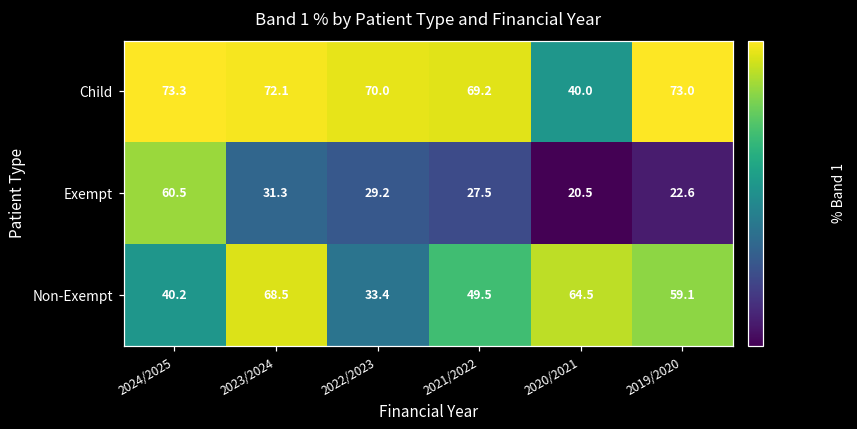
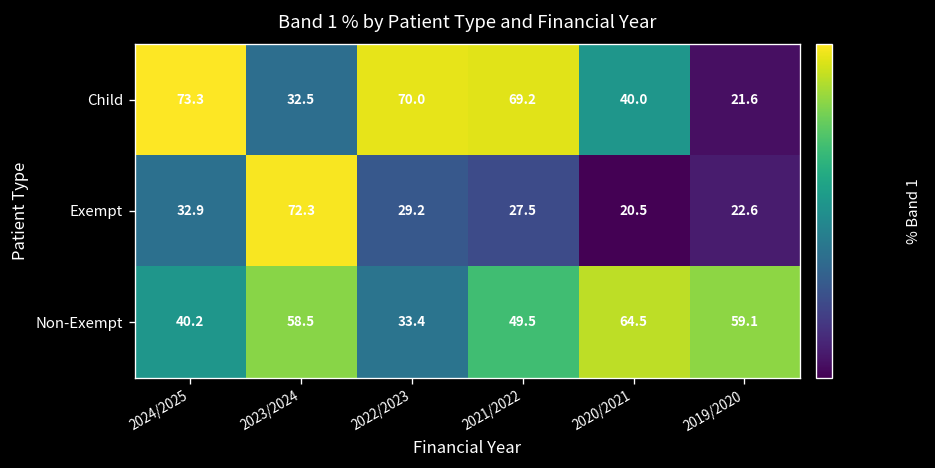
Child, 2023/2024: 72.1 -> 32.5
Child, 2019/2020: 73.0 -> 21.6
Exempt, 2024/2025: 60.5 -> 32.9
Exempt, 2023/2024: 31.3 -> 72.3
Non-Exempt, 2023/2024: 68.5 -> 58.5
